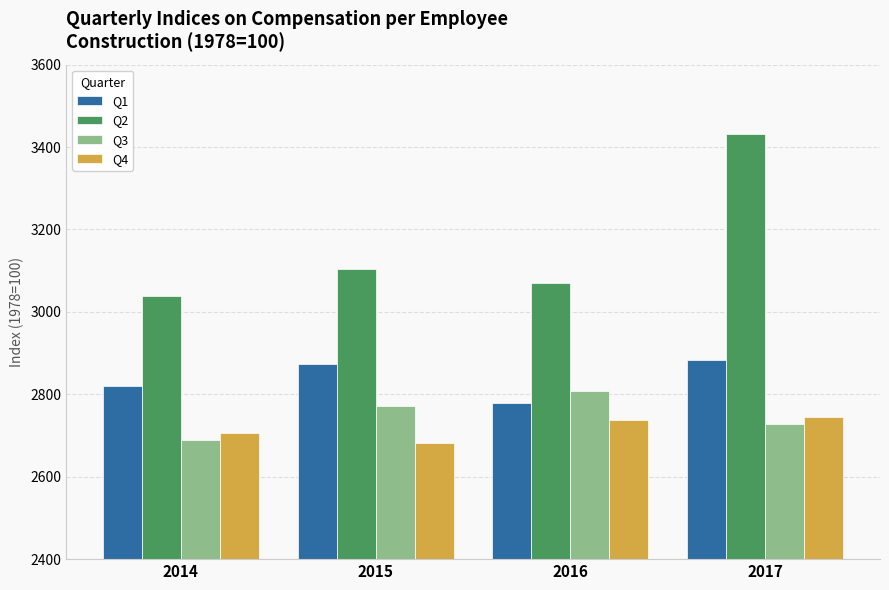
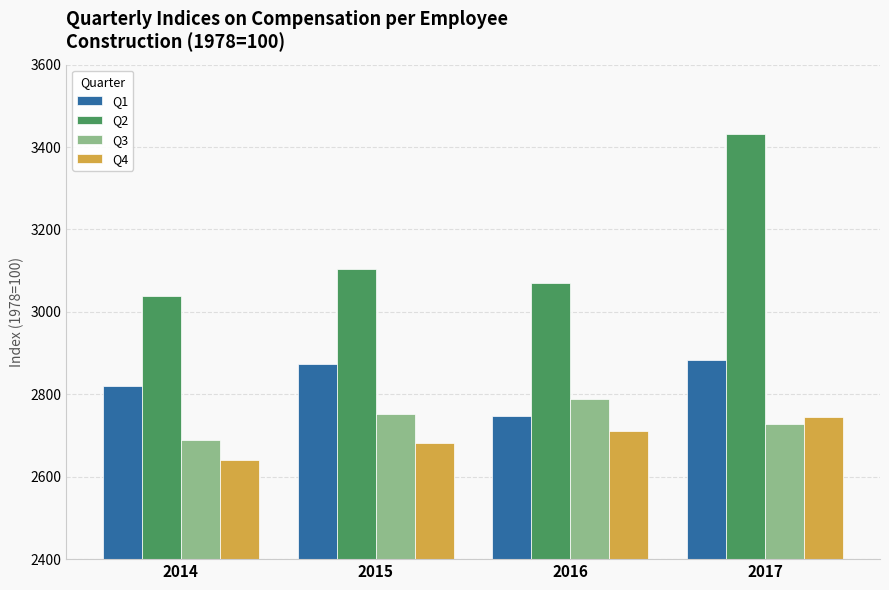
Q4, 2014: 2710 -> 2640
Q3, 2015: 2770 -> 2750
Q1, 2016: 2780 -> 2750
Q3, 2016: 2810 -> 2790
Q4, 2016: 2740 -> 2710
